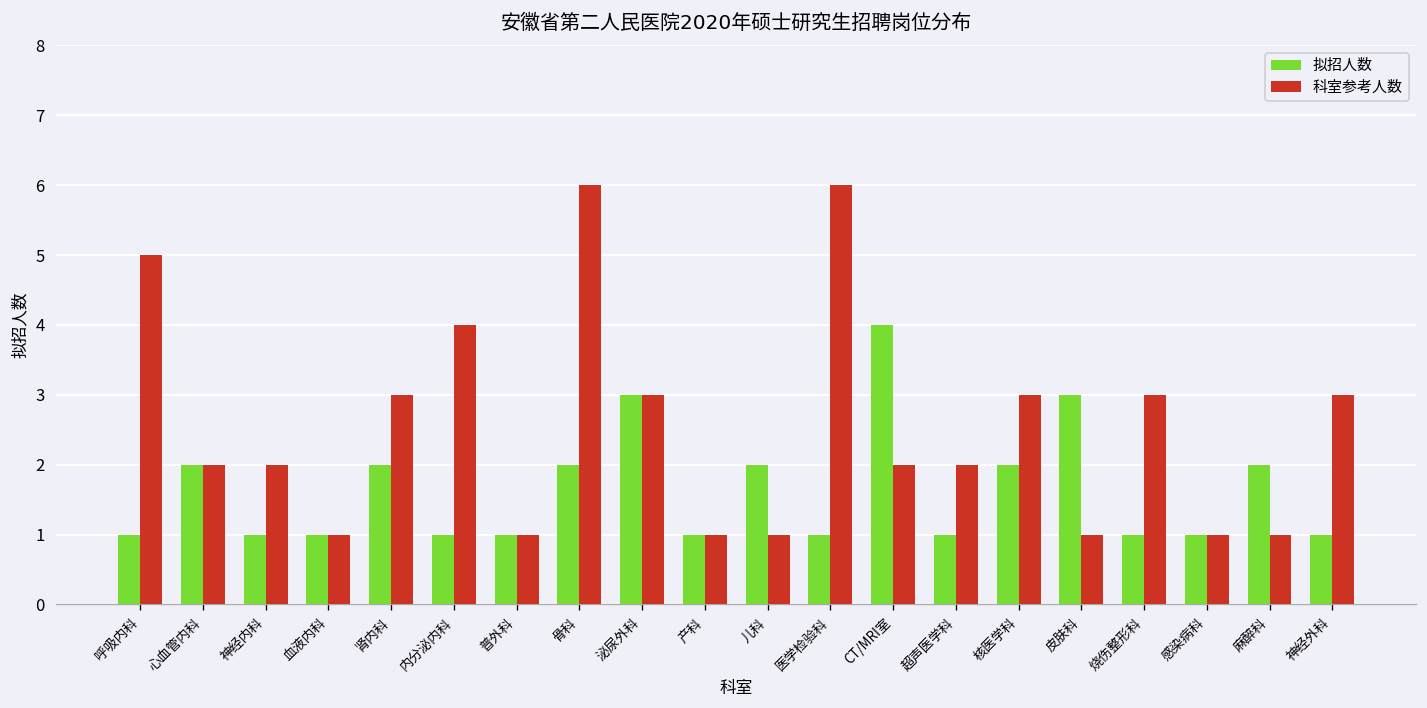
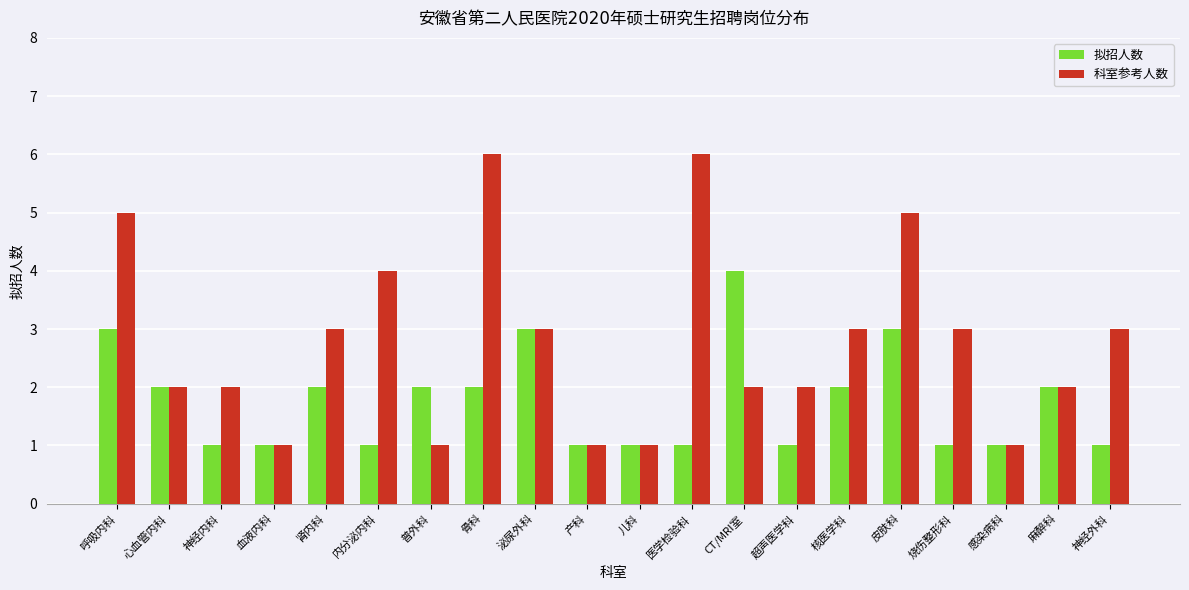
拟招人数, 呼吸内科: 1 -> 3
拟招人数, 普外科: 1 -> 2
拟招人数, 儿科: 2 -> 1
科室参考人数, 皮肤科: 1 -> 5
科室参考人数, 麻醉科: 1 -> 2
